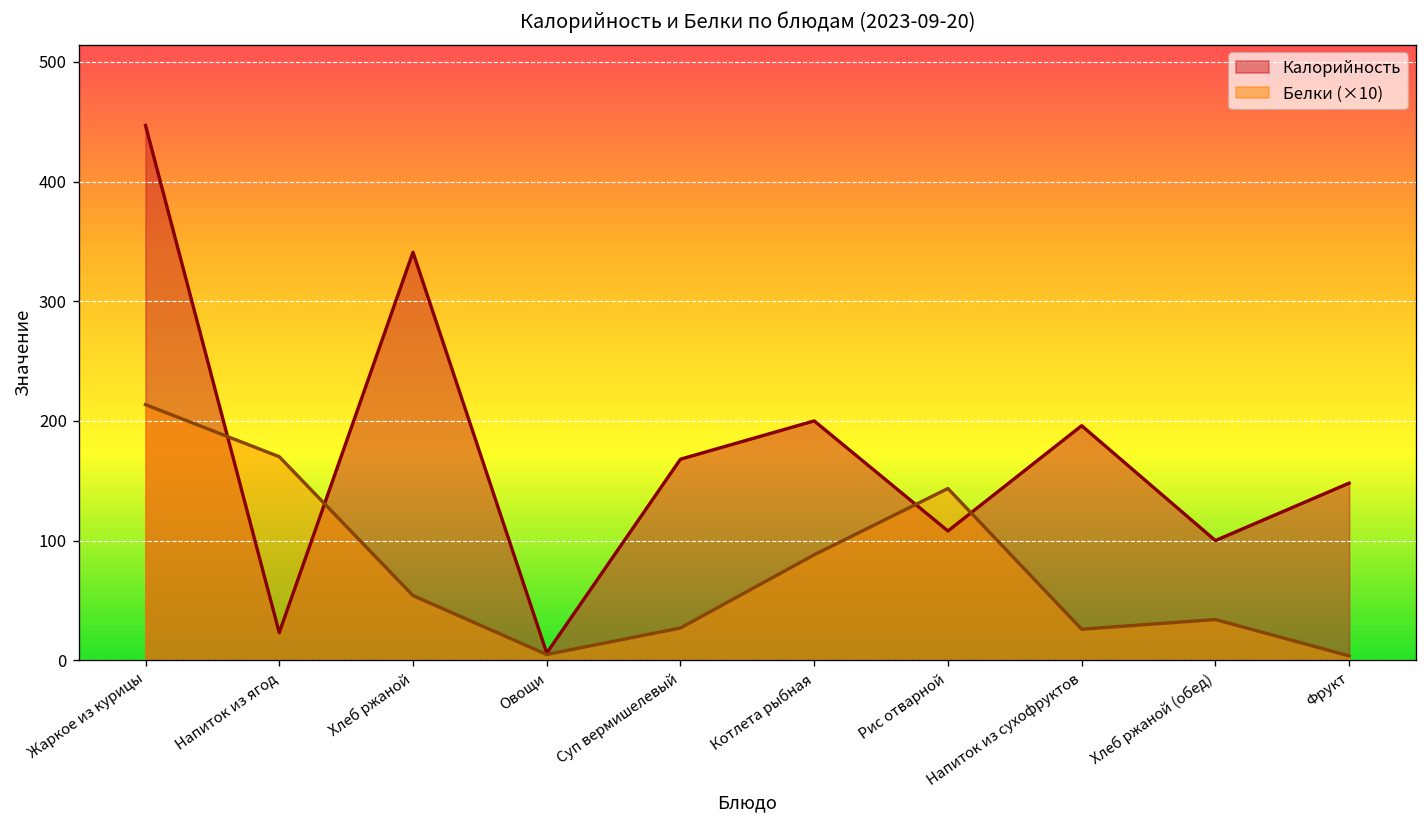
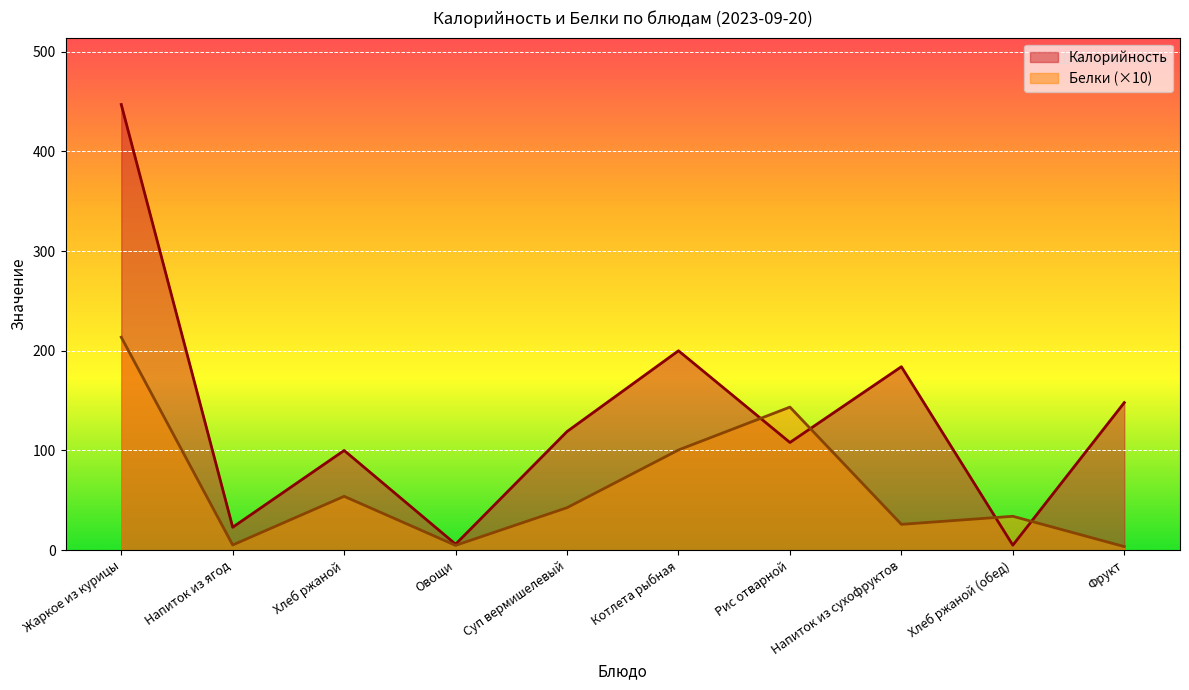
Белки (×10), Напиток из ягод: 170 -> 10
Калорийность, Хлеб ржаной: 340 -> 100
Калорийность, Суп вермишелевый: 170 -> 120
Белки (×10), Суп вермишелевый: 30 -> 40
Белки (×10), Котлета рыбная: 90 -> 100
Калорийность, Напиток из сухофруктов: 200 -> 180
Калорийность, Хлеб ржаной (обед): 100 -> 10
